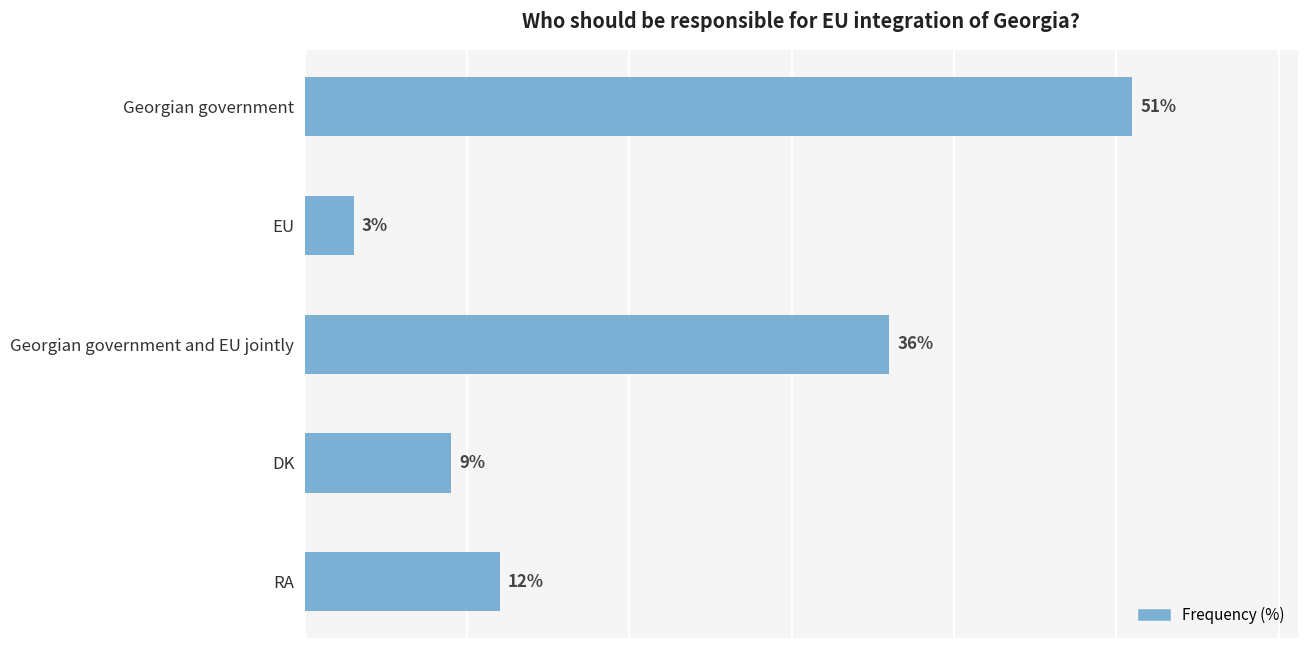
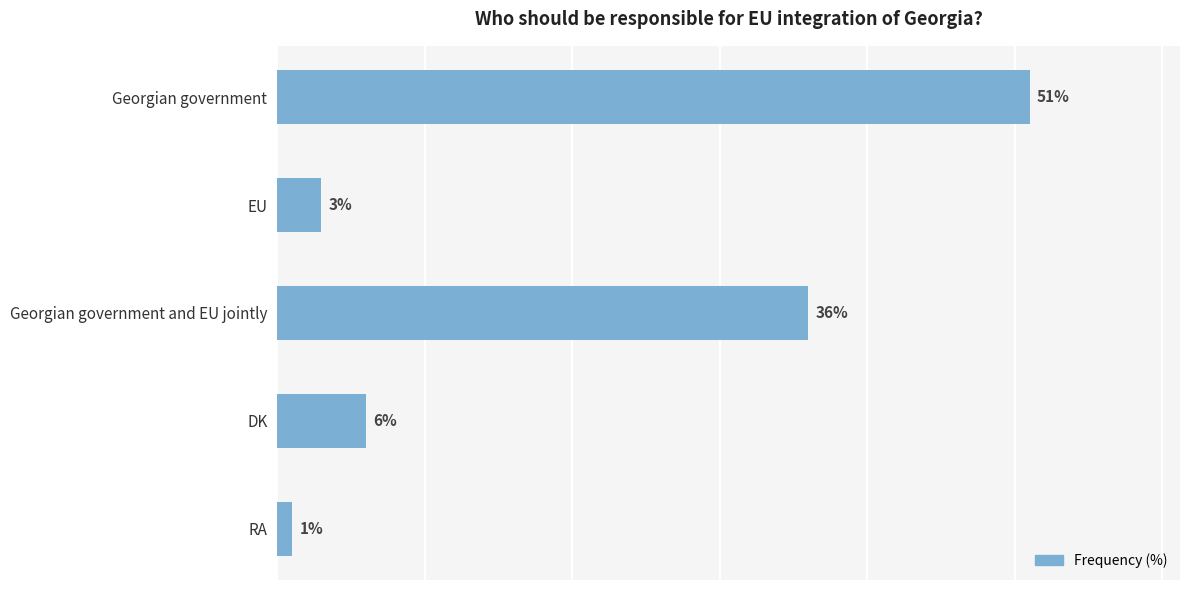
DK: 9% -> 6%
RA: 12% -> 1%
